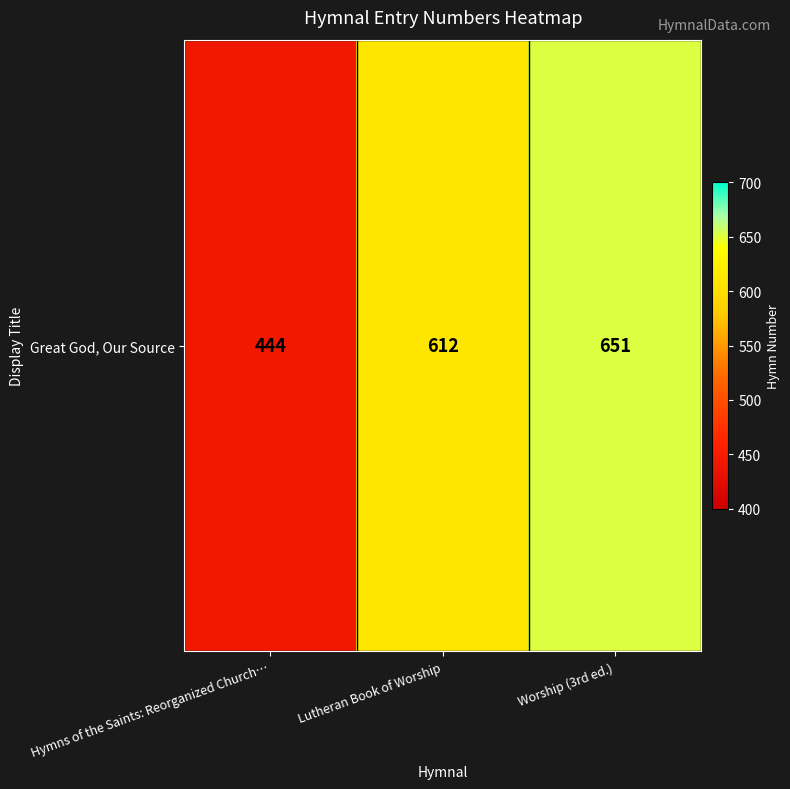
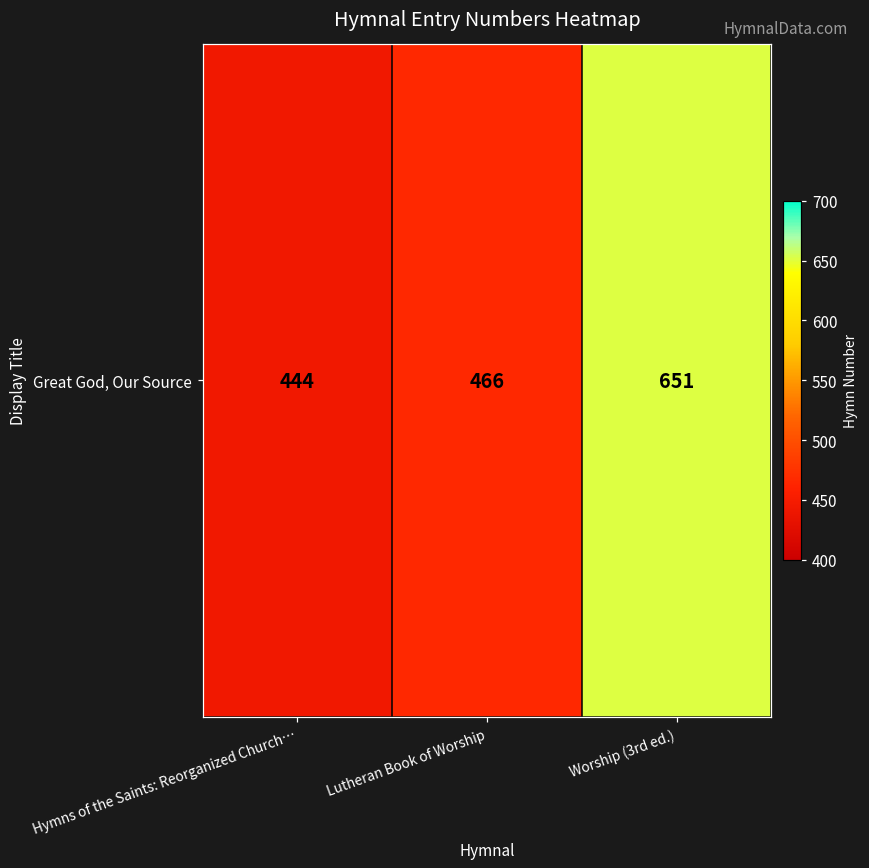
Great God, Our Source, Lutheran Book of Worship: 612 -> 466
